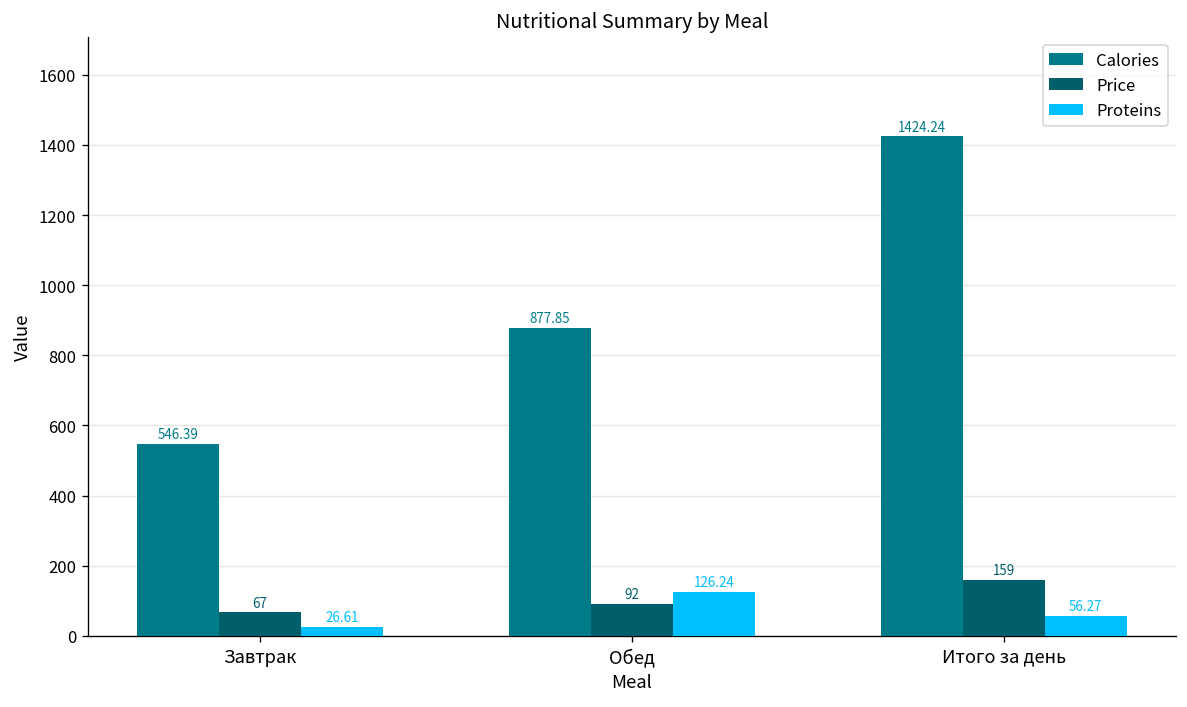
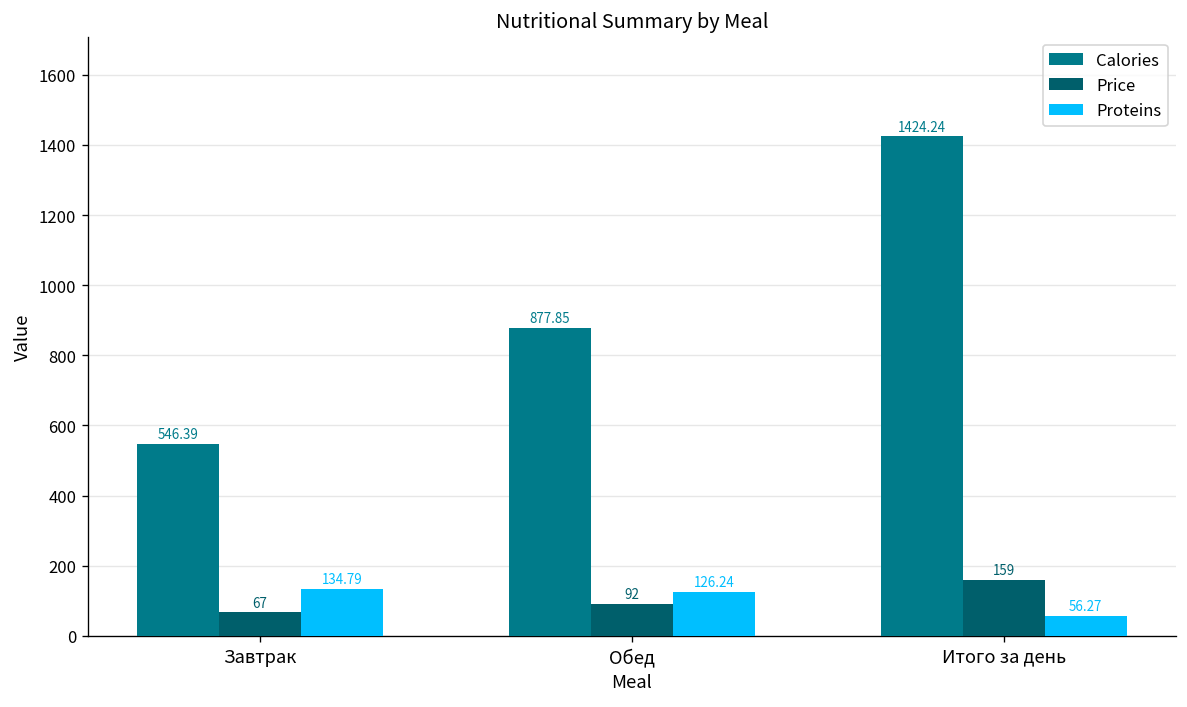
Proteins, Завтрак: 26.61 -> 134.79
